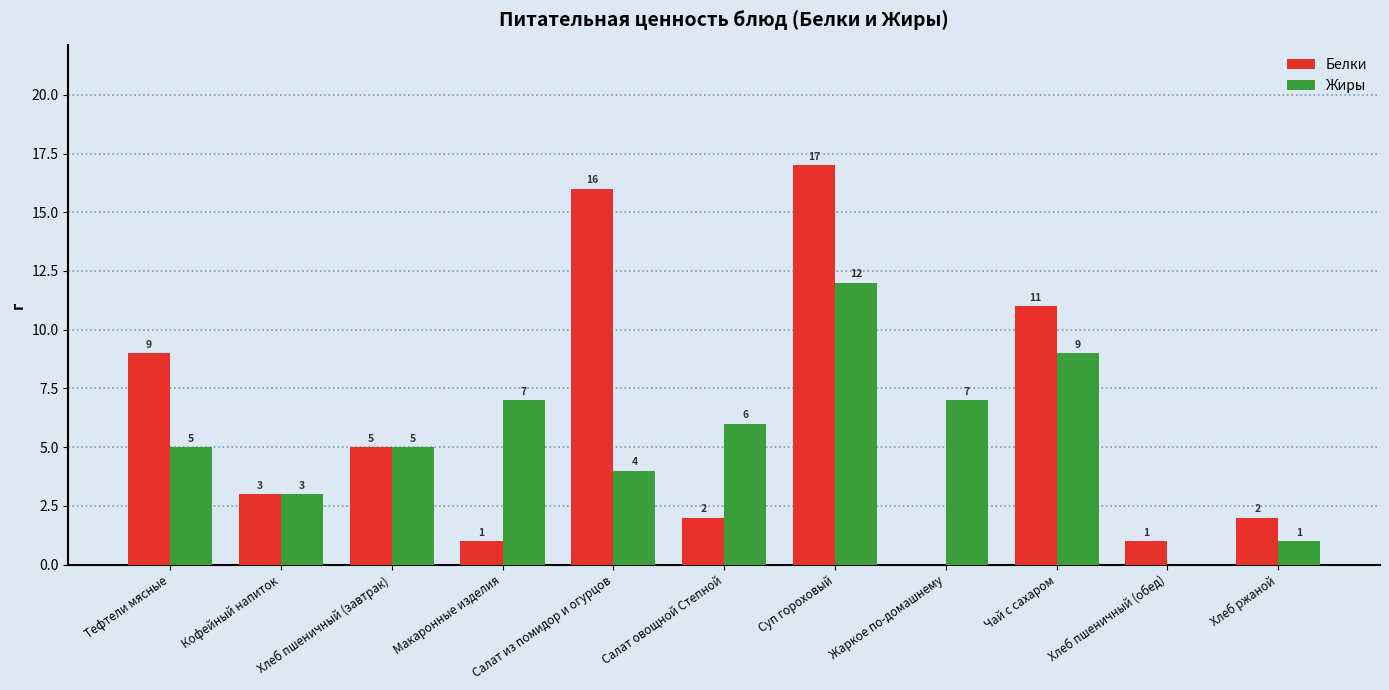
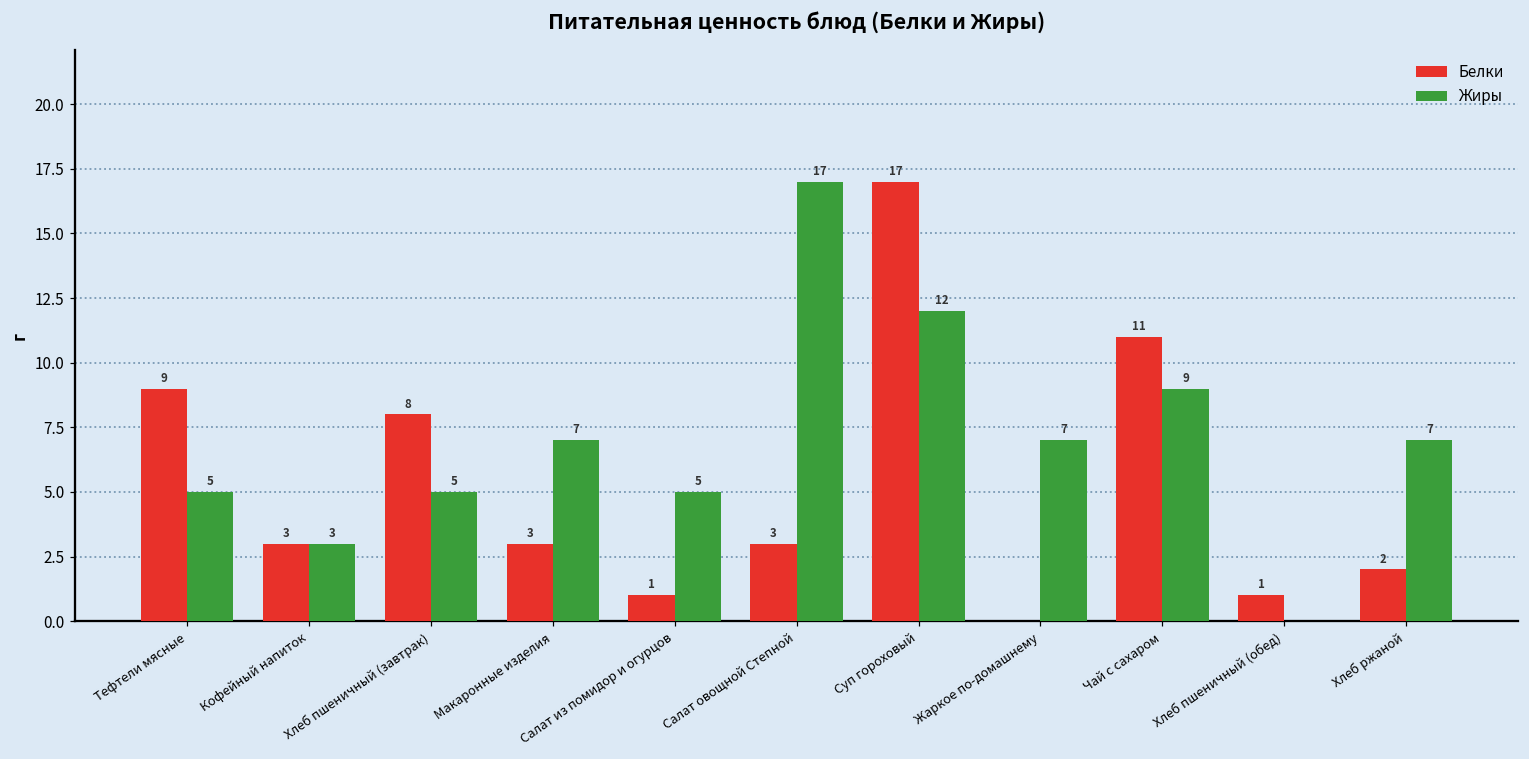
Белки, Хлеб пшеничный (завтрак): 5 -> 8
Белки, Макаронные изделия: 1 -> 3
Белки, Салат из помидор и огурцов: 16 -> 1
Жиры, Салат из помидор и огурцов: 4 -> 5
Белки, Салат овощной Степной: 2 -> 3
Жиры, Салат овощной Степной: 6 -> 17
Жиры, Хлеб ржаной: 1 -> 7
